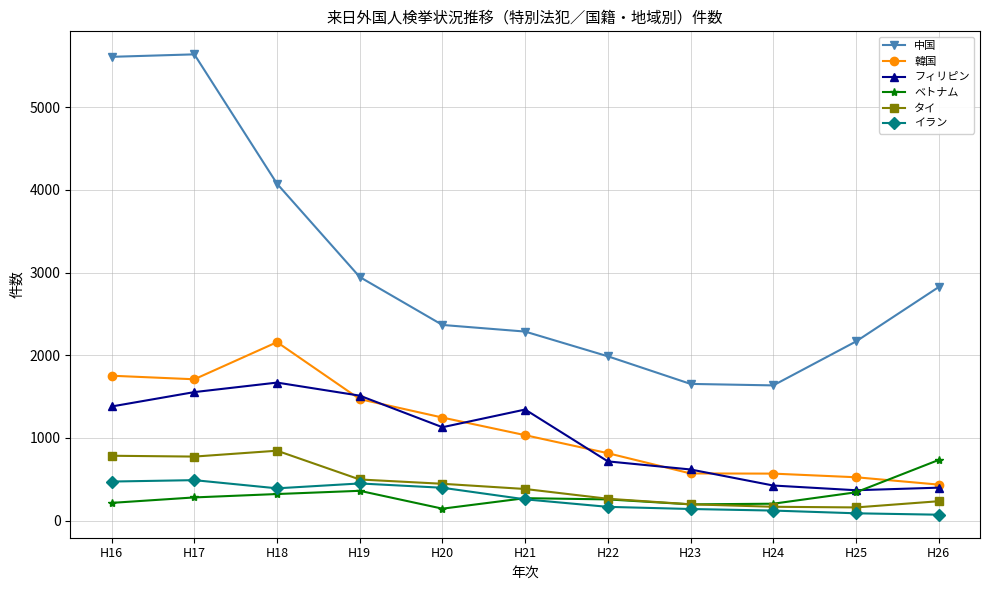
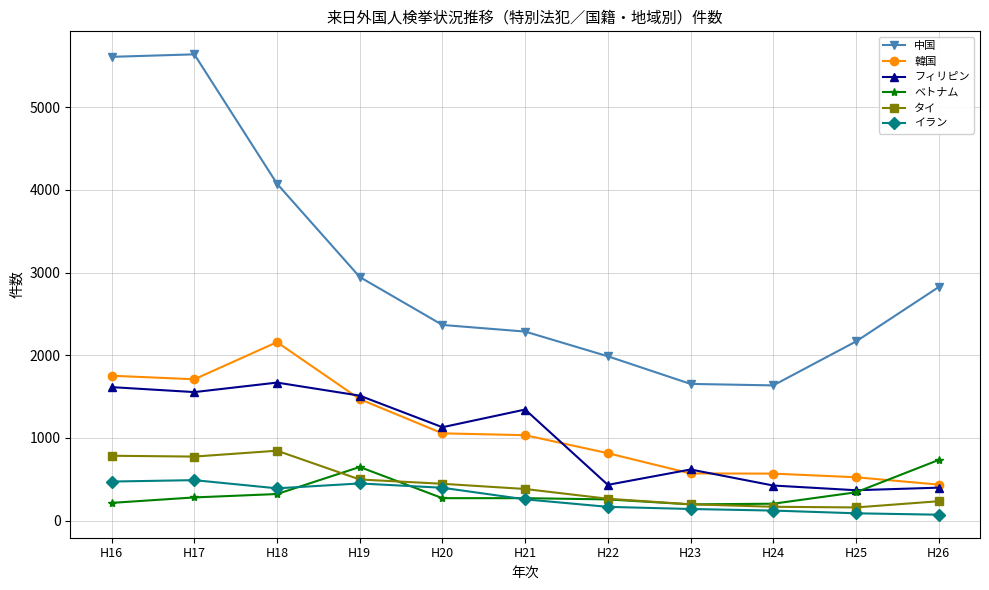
フィリピン, H16: 1400 -> 1600
ベトナム, H19: 400 -> 600
韓国, H20: 1200 -> 1100
ベトナム, H20: 100 -> 300
フィリピン, H22: 700 -> 400
